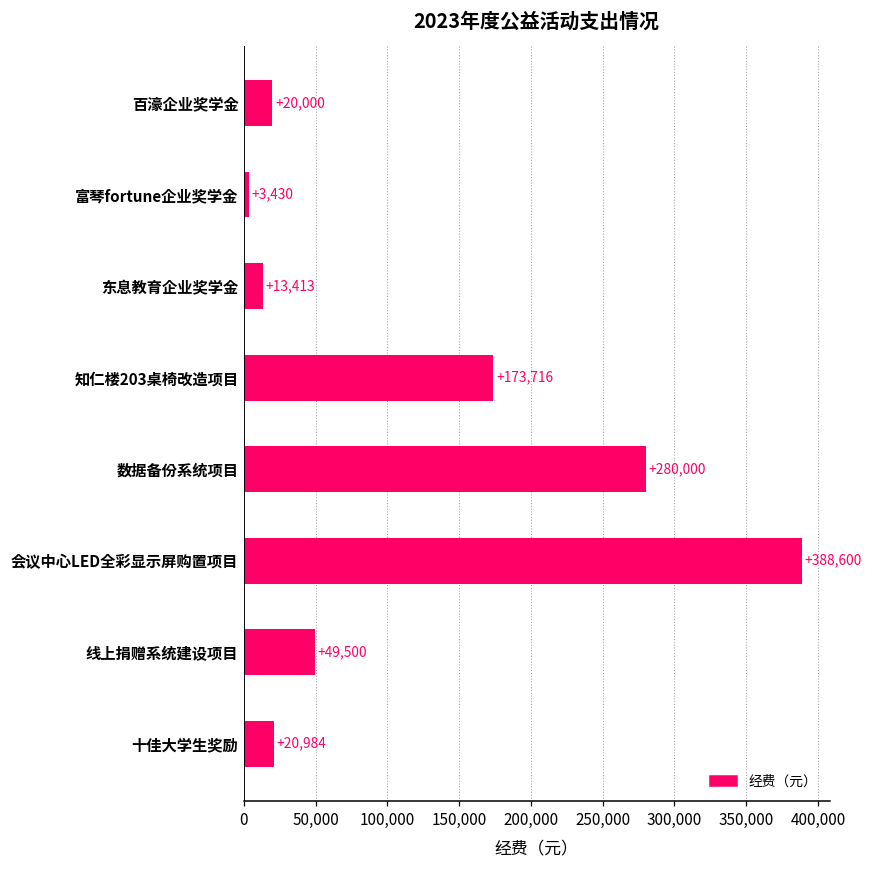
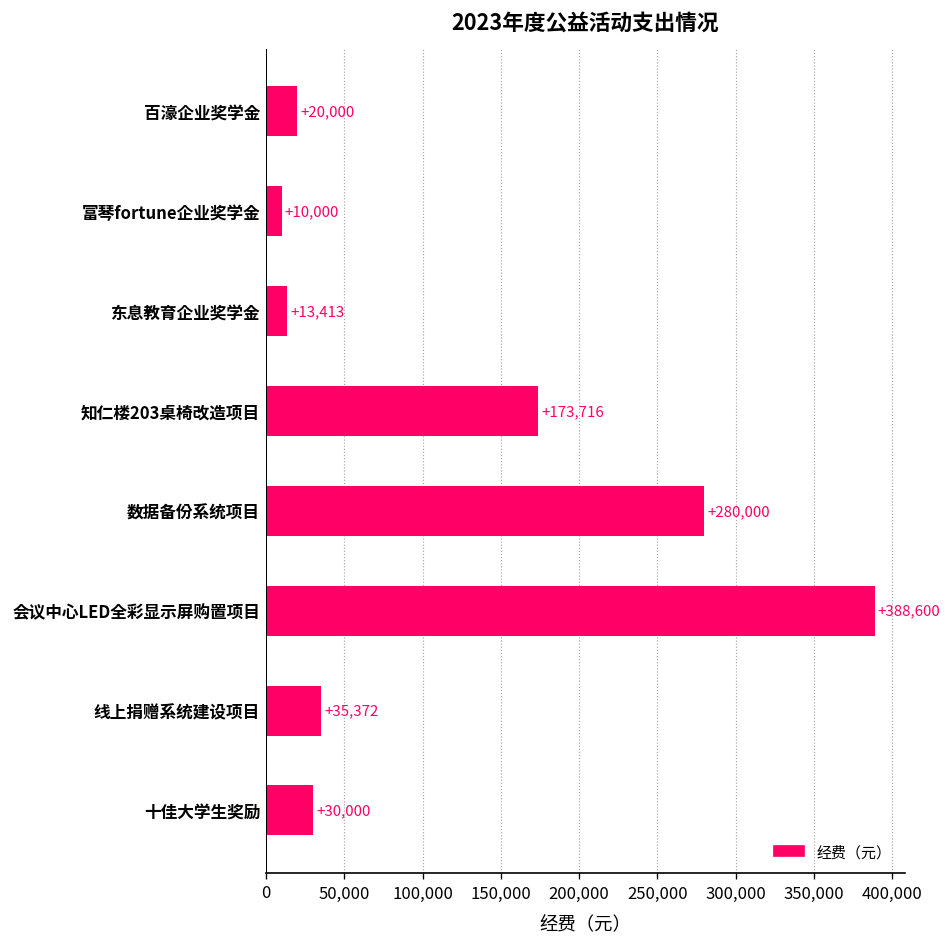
富琴fortune企业奖学金: +3,430 -> +10,000
线上捐赠系统建设项目: +49,500 -> +35,372
十佳大学生奖励: +20,984 -> +30,000
